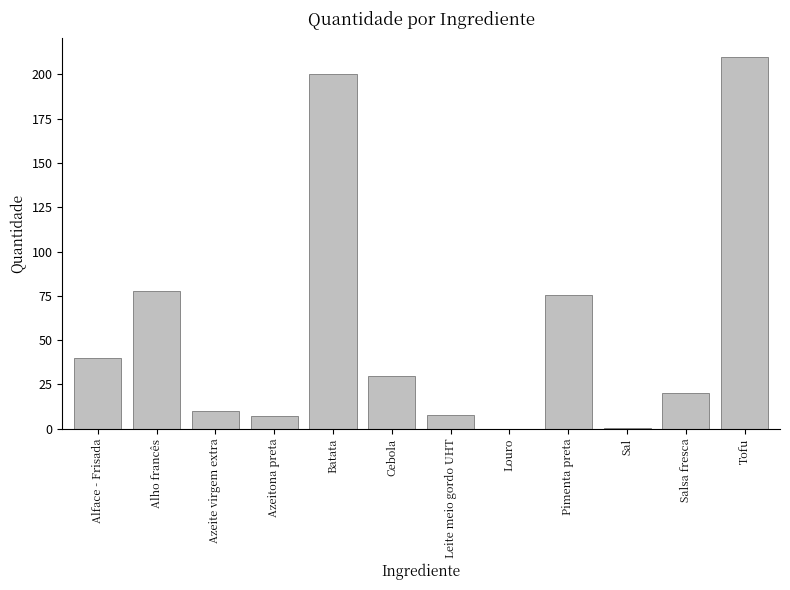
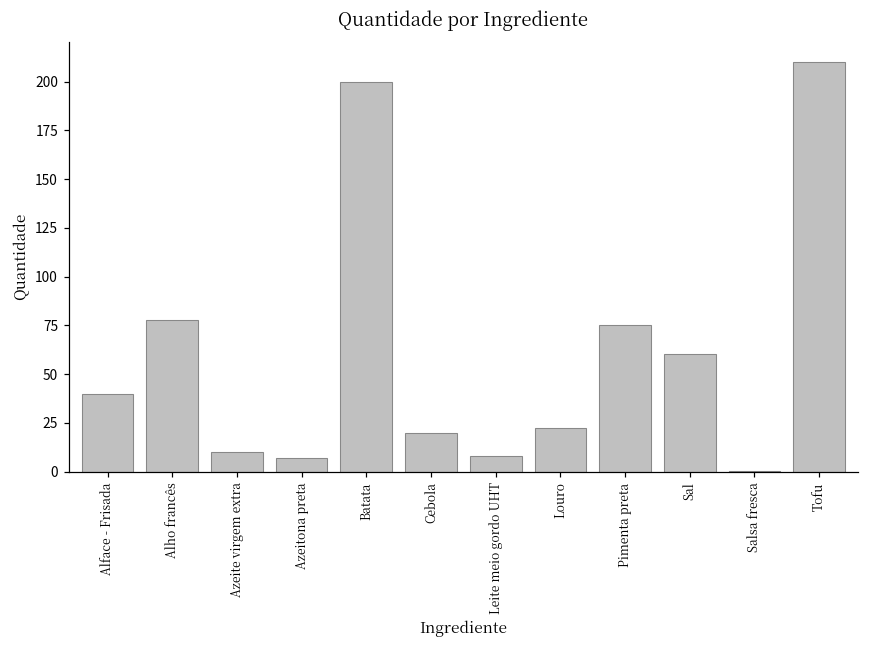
Cebola: 30 -> 20
Louro: 0 -> 22
Sal: 0 -> 60
Salsa fresca: 20 -> 1
